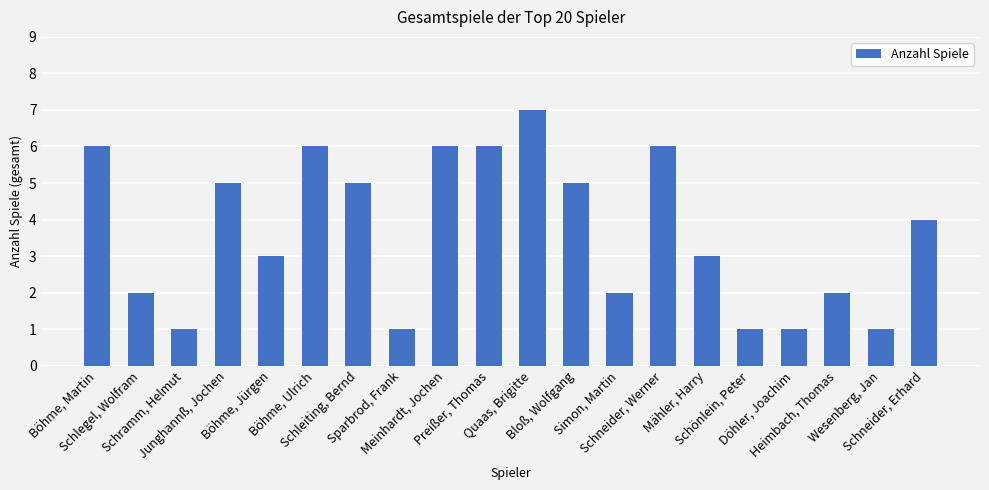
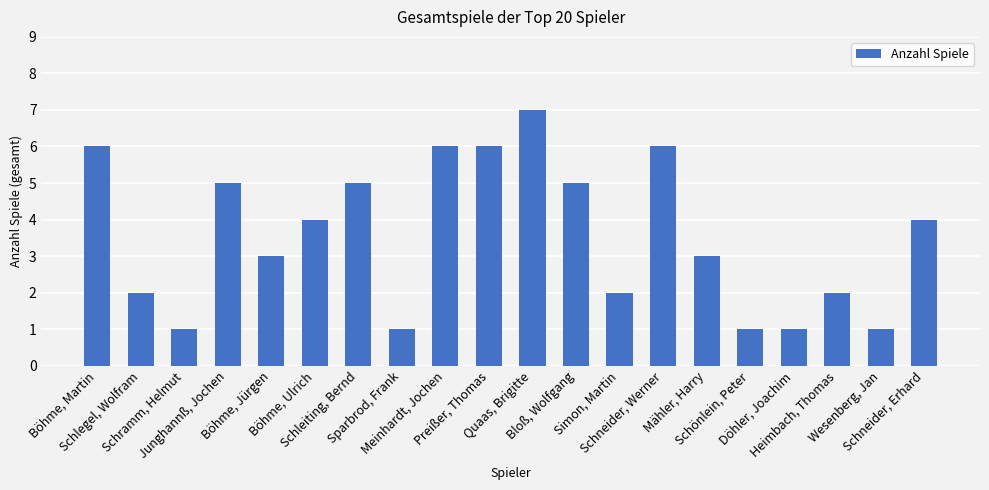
Böhme, Ulrich: 6 -> 4
